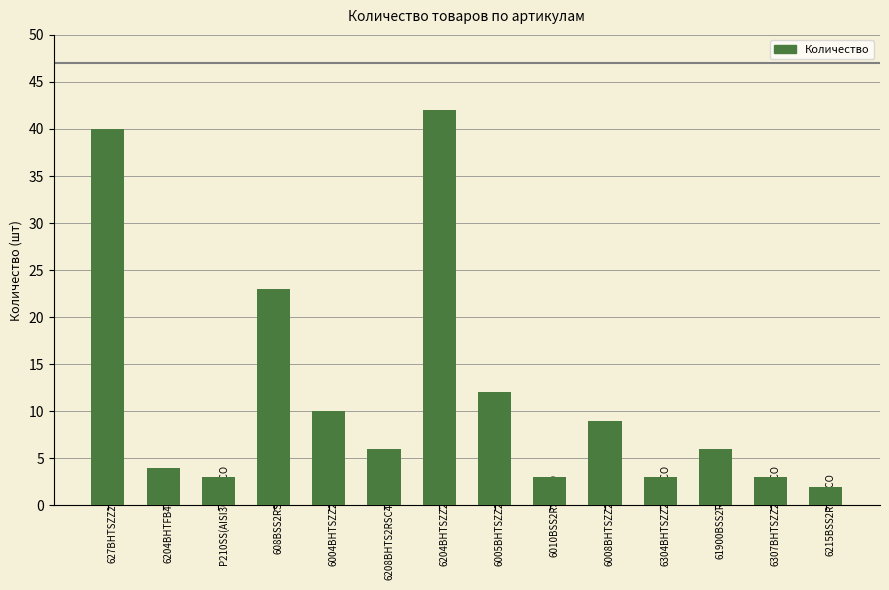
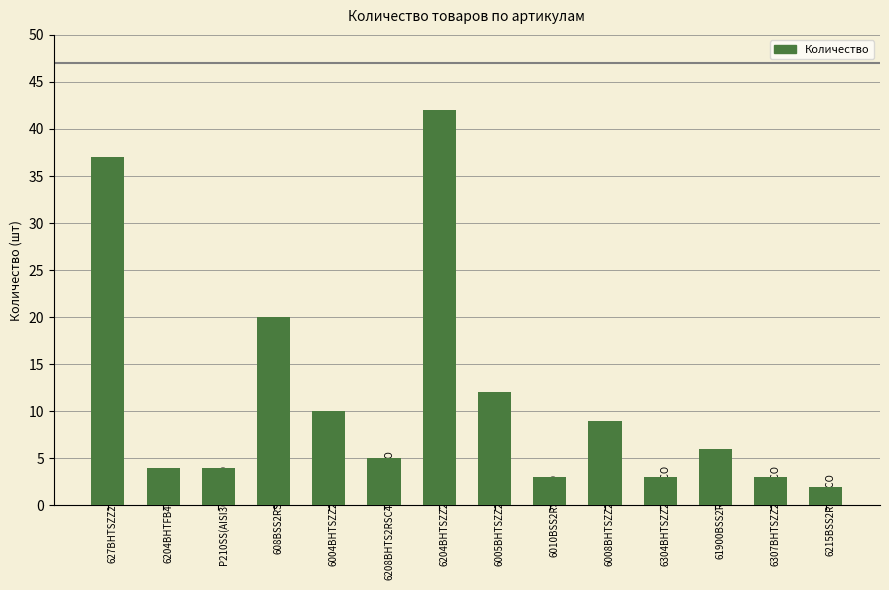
627BHTSZZ280BECO: 40 -> 37
P210SS(AISI304)BECO: 3 -> 4
608BSS2RSBECO: 23 -> 20
6208BHTS2RSC4VT200BECO: 6 -> 5
